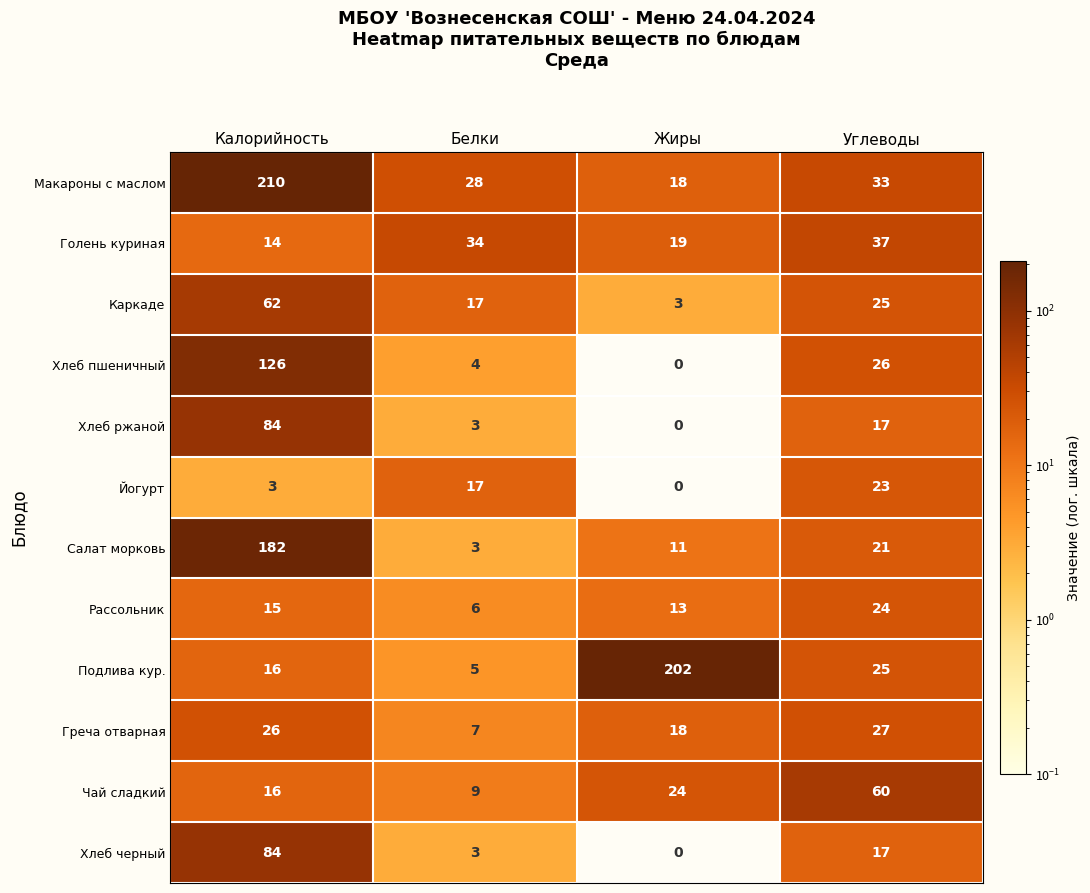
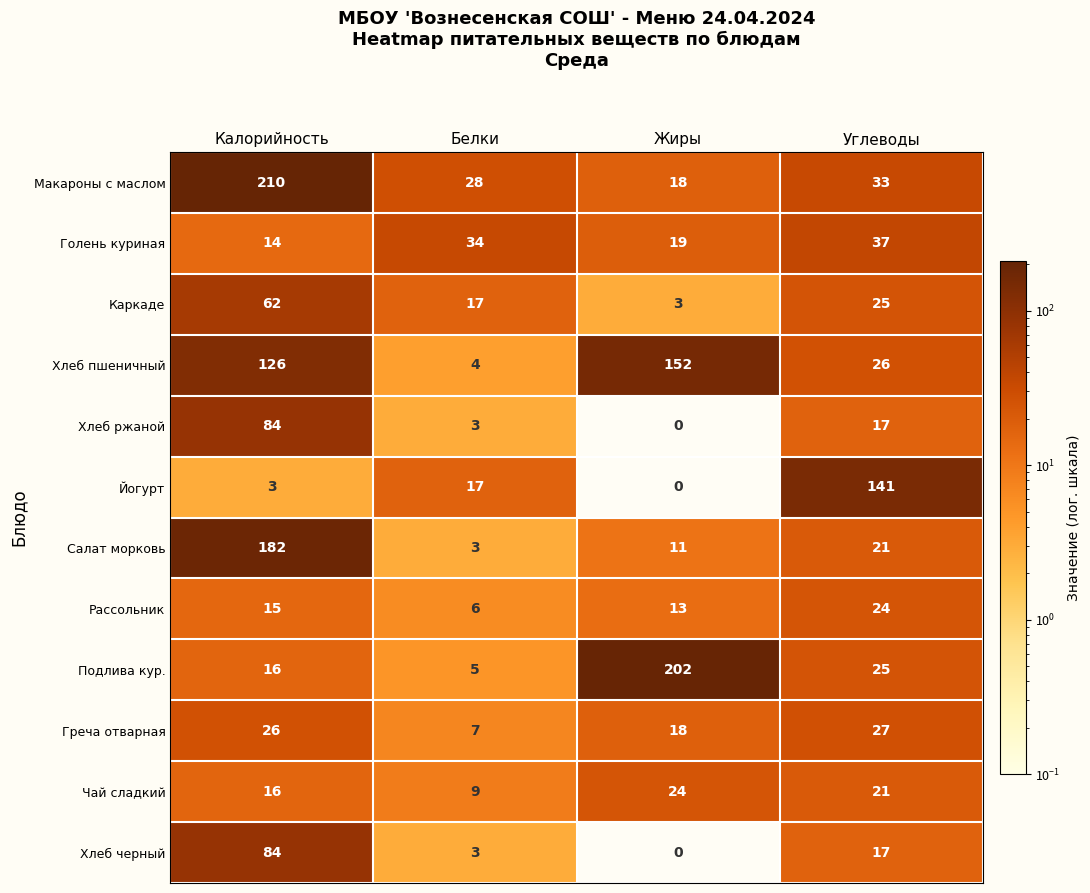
Хлеб пшеничный, Жиры: 0 -> 152
Йогурт, Углеводы: 23 -> 141
Чай сладкий, Углеводы: 60 -> 21
